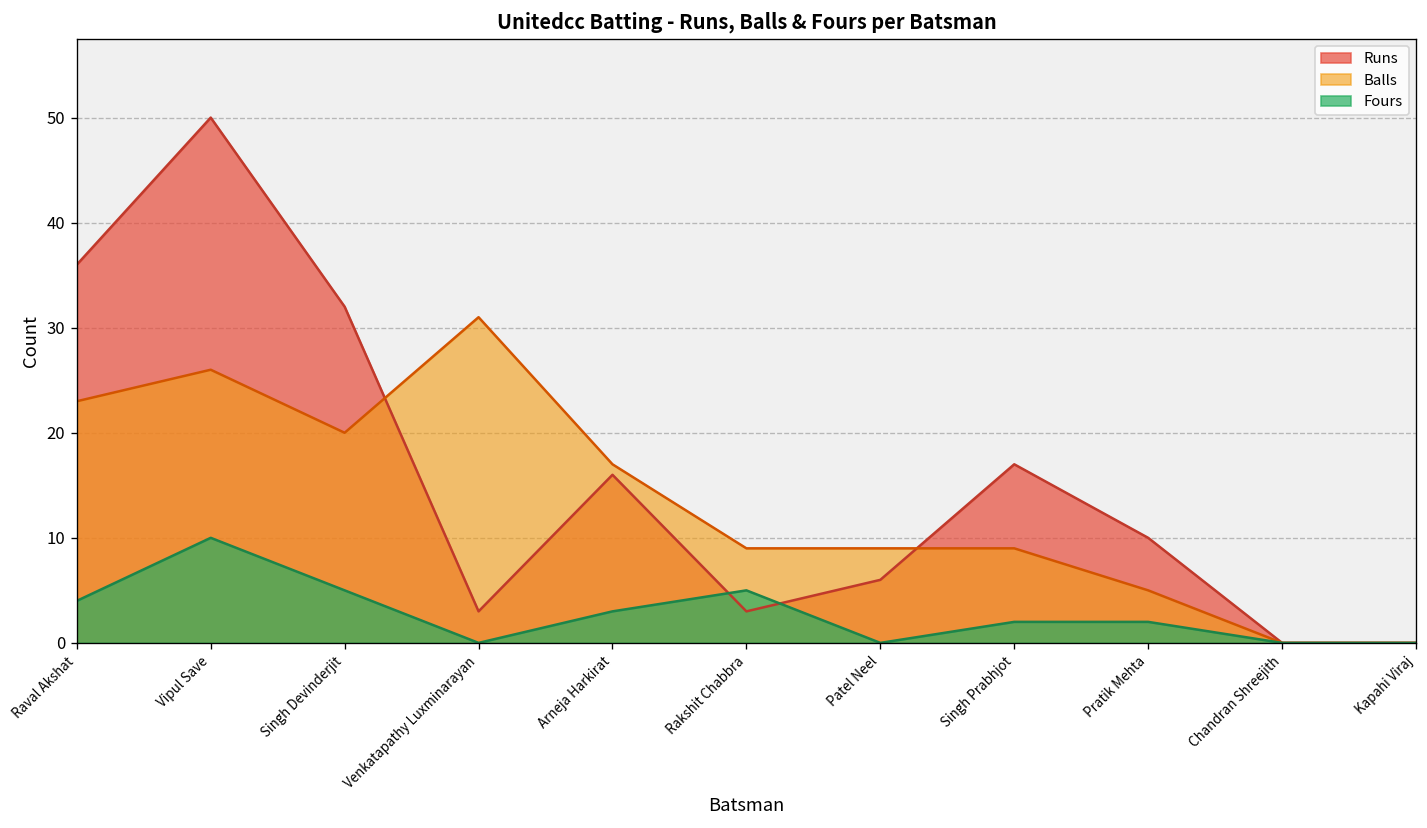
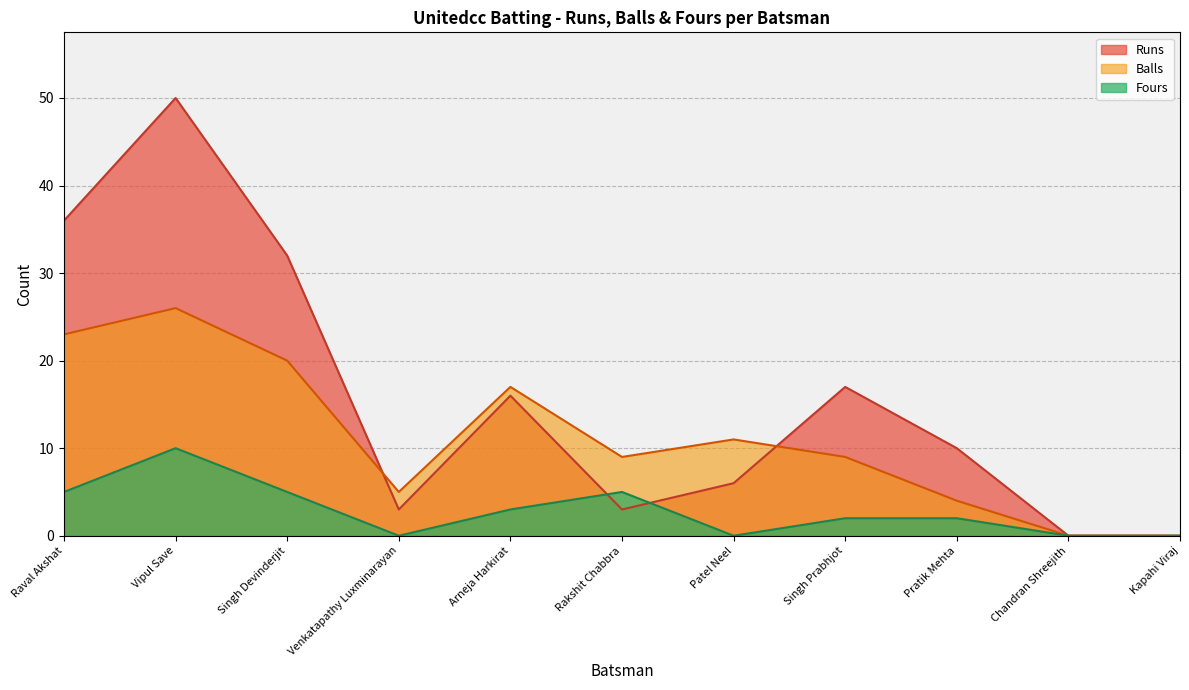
Fours, Raval Akshat: 4 -> 5
Balls, Venkatapathy Luxminarayan: 31 -> 5
Balls, Patel Neel: 9 -> 11
Balls, Pratik Mehta: 5 -> 4
